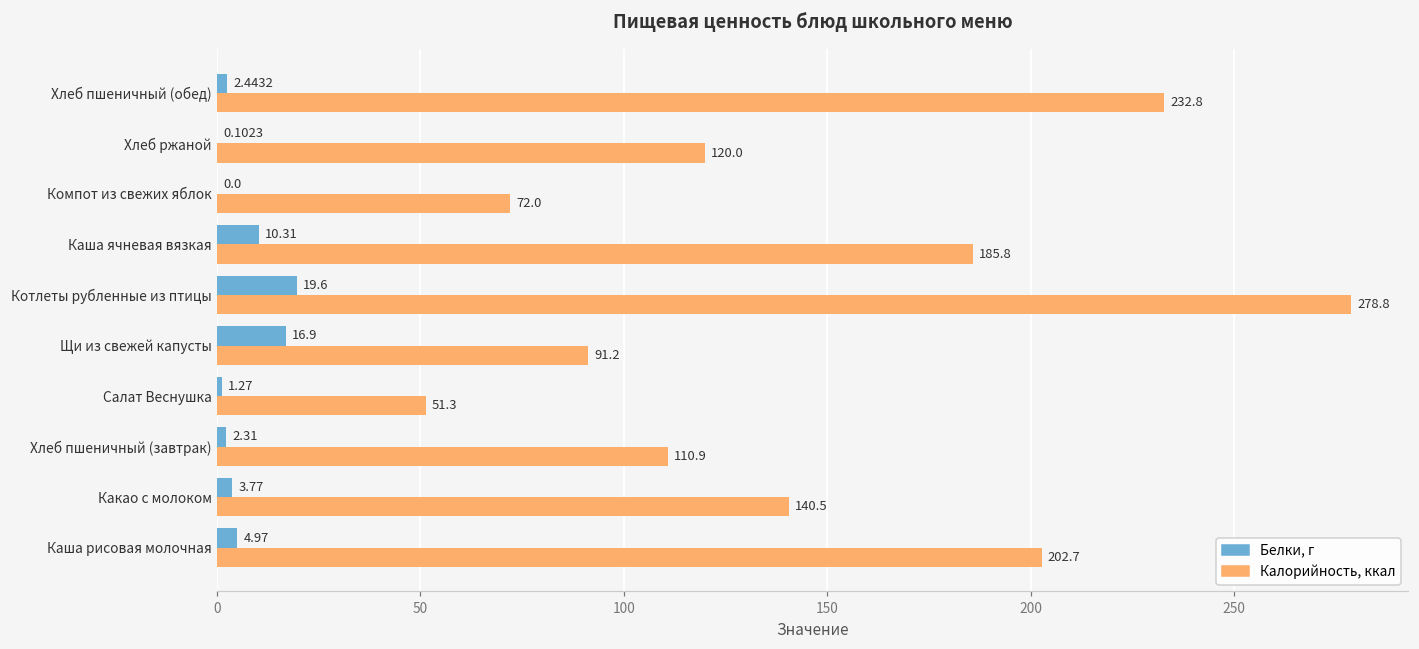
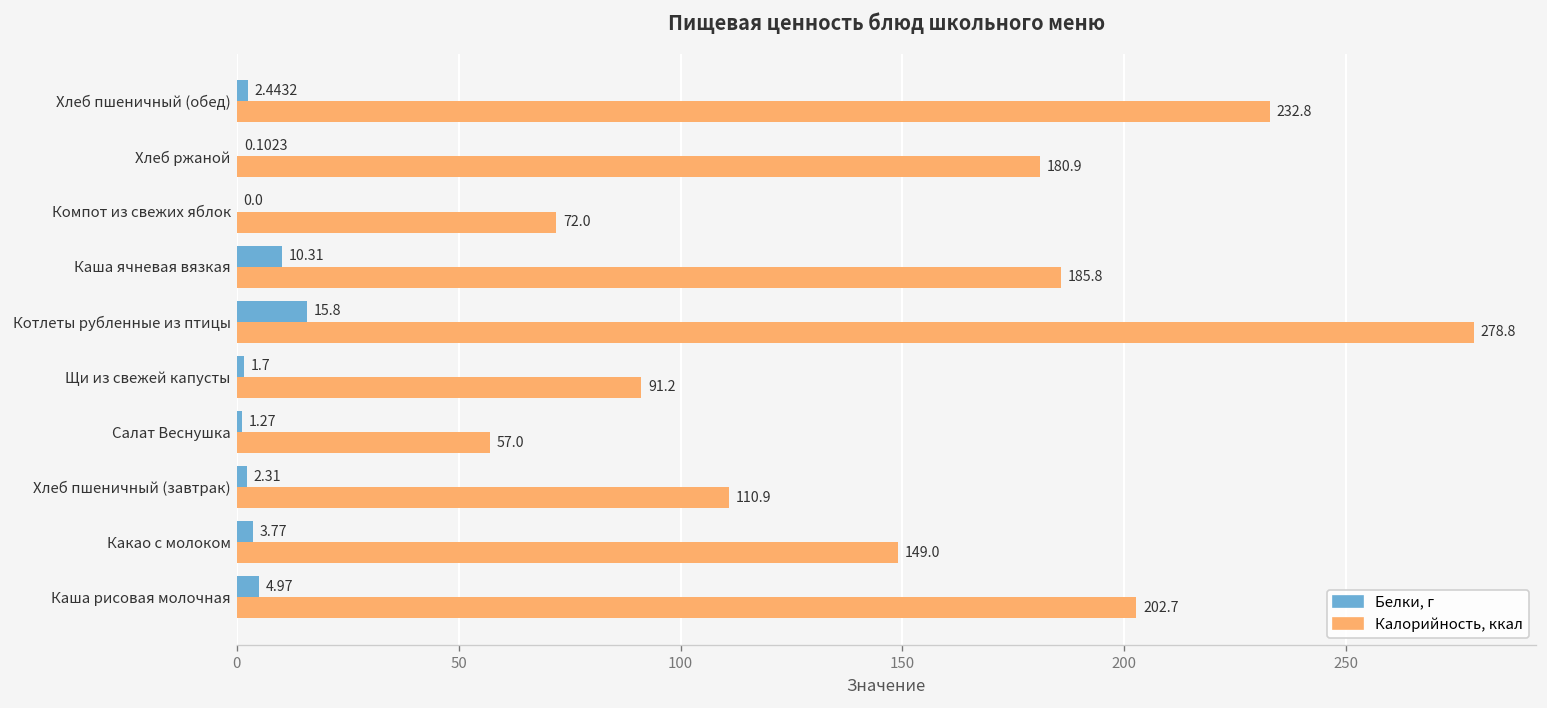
Калорийность, ккал, Хлеб ржаной: 120.0 -> 180.9
Белки, г, Котлеты рубленные из птицы: 19.6 -> 15.8
Белки, г, Щи из свежей капусты: 16.9 -> 1.7
Калорийность, ккал, Салат Веснушка: 51.3 -> 57.0
Калорийность, ккал, Какао с молоком: 140.5 -> 149.0
